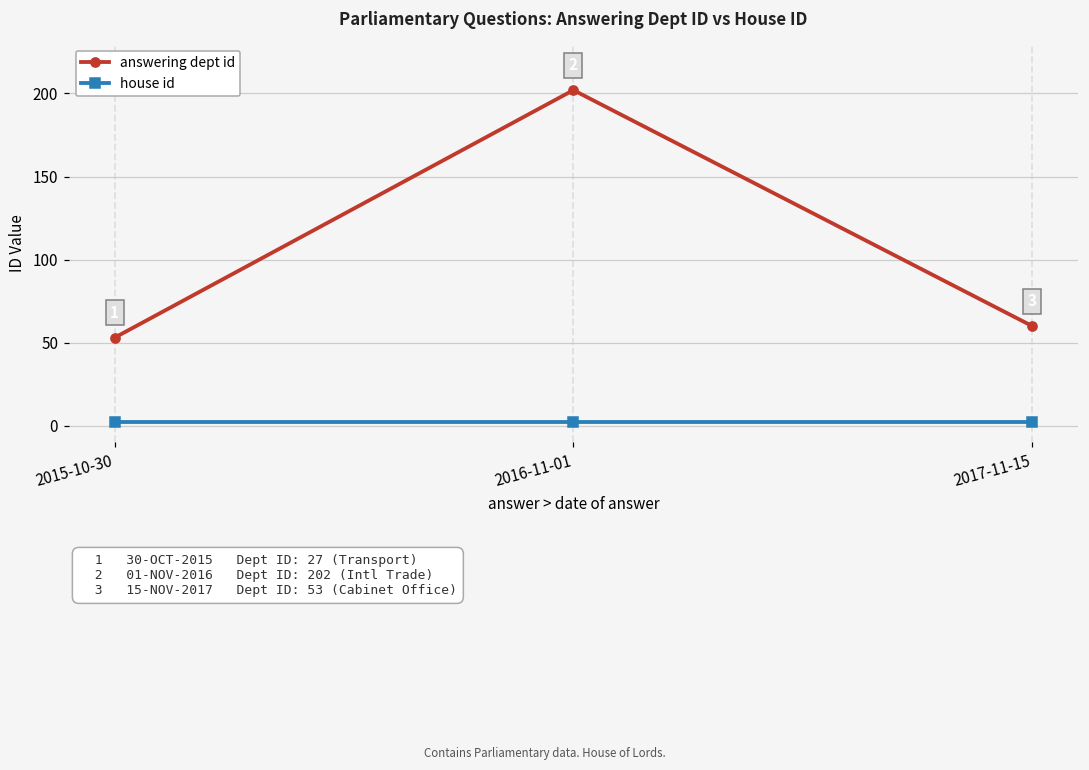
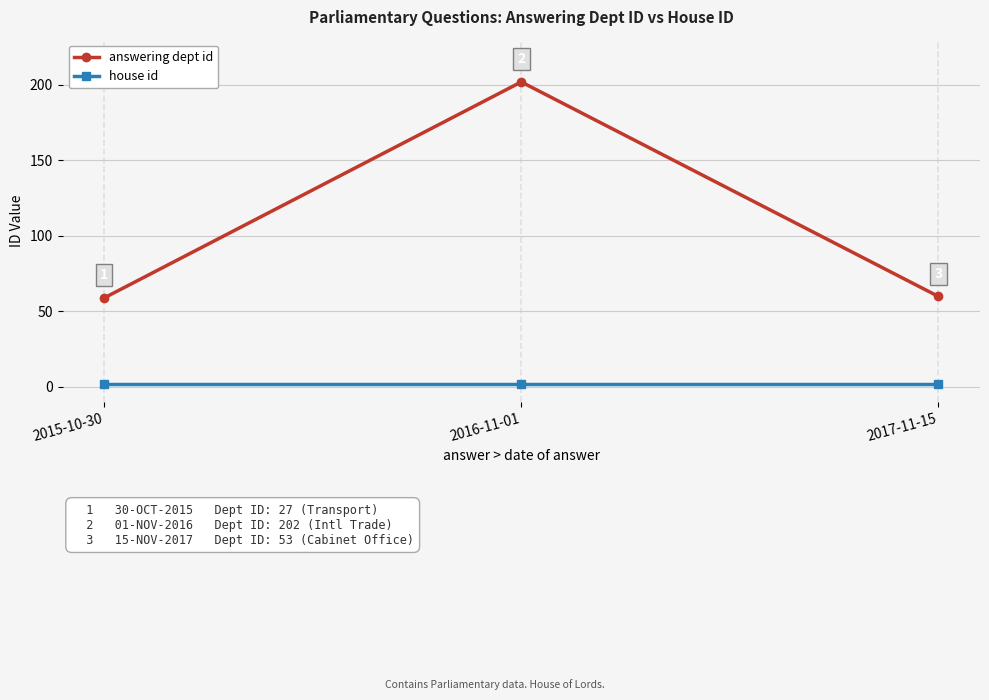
answering dept id, 2015-10-30: 53 -> 59
